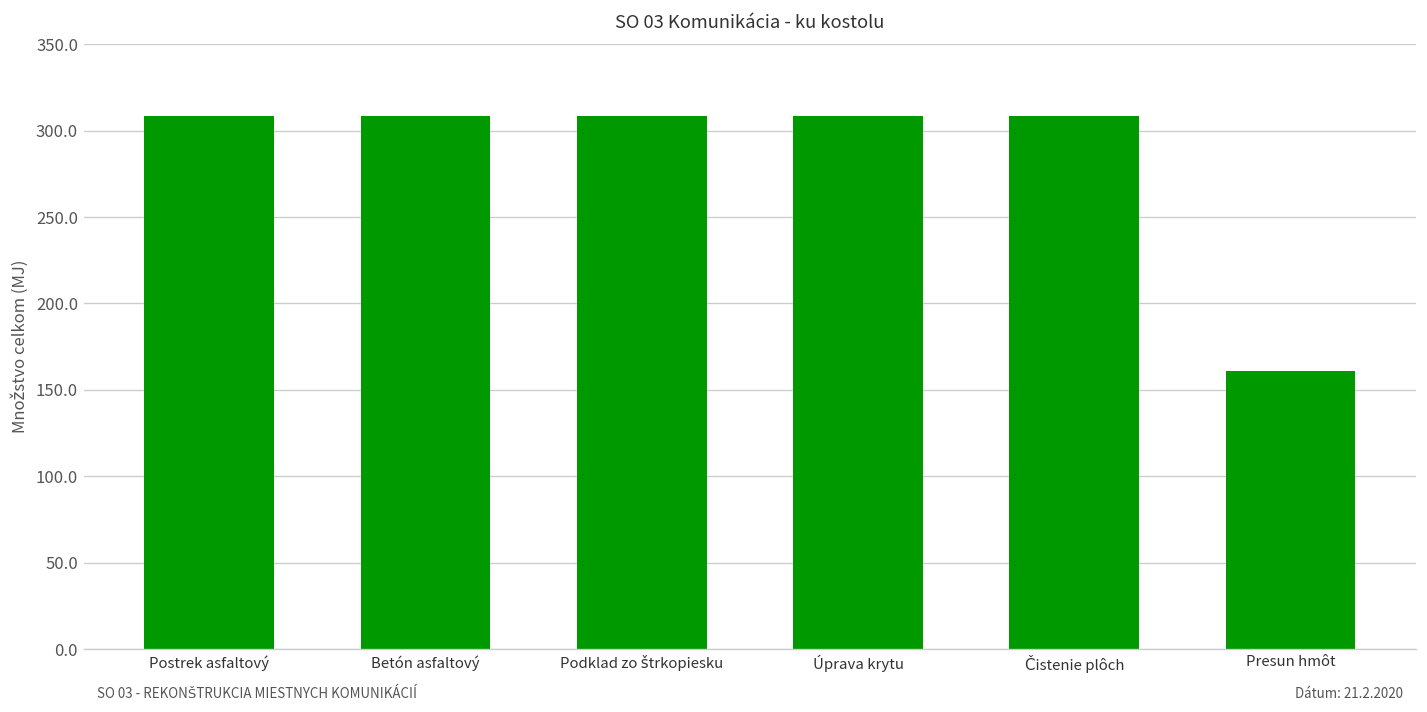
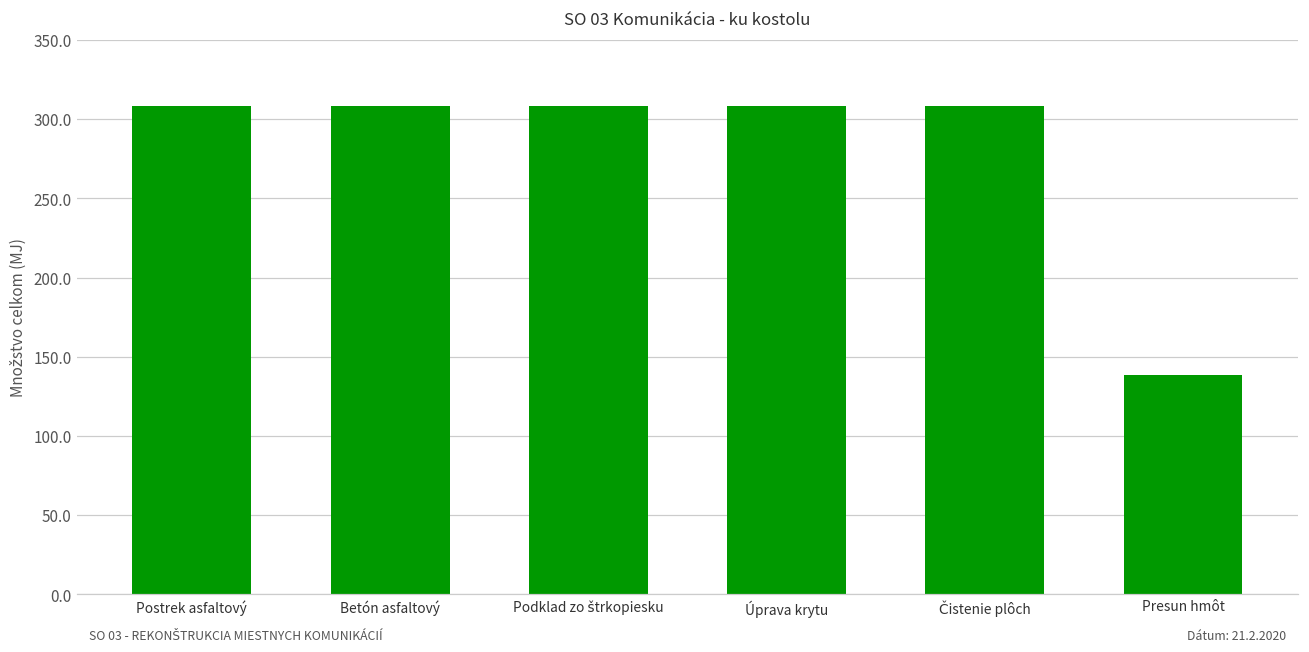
Presun hmôt: 161 -> 139
